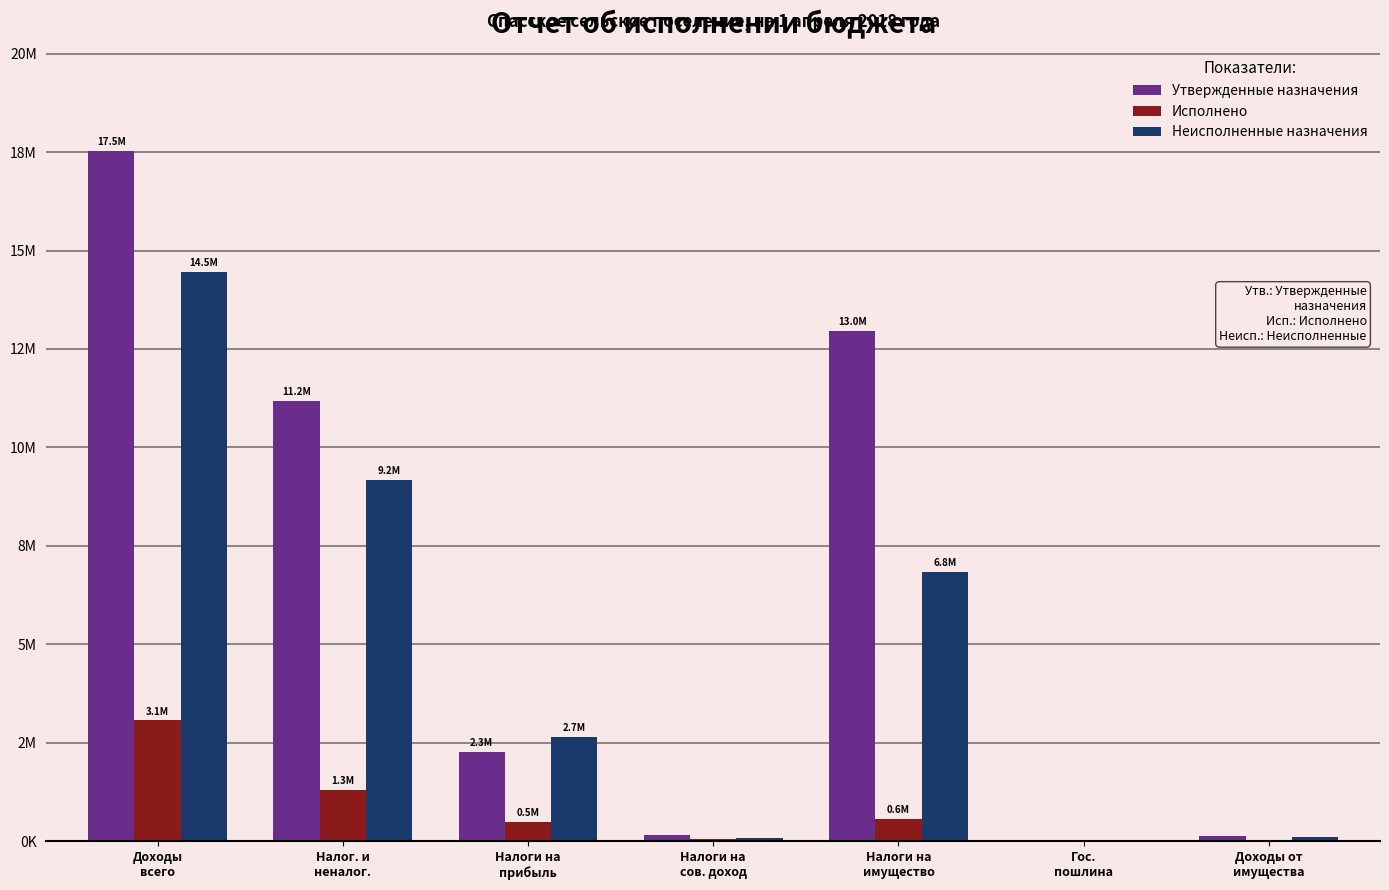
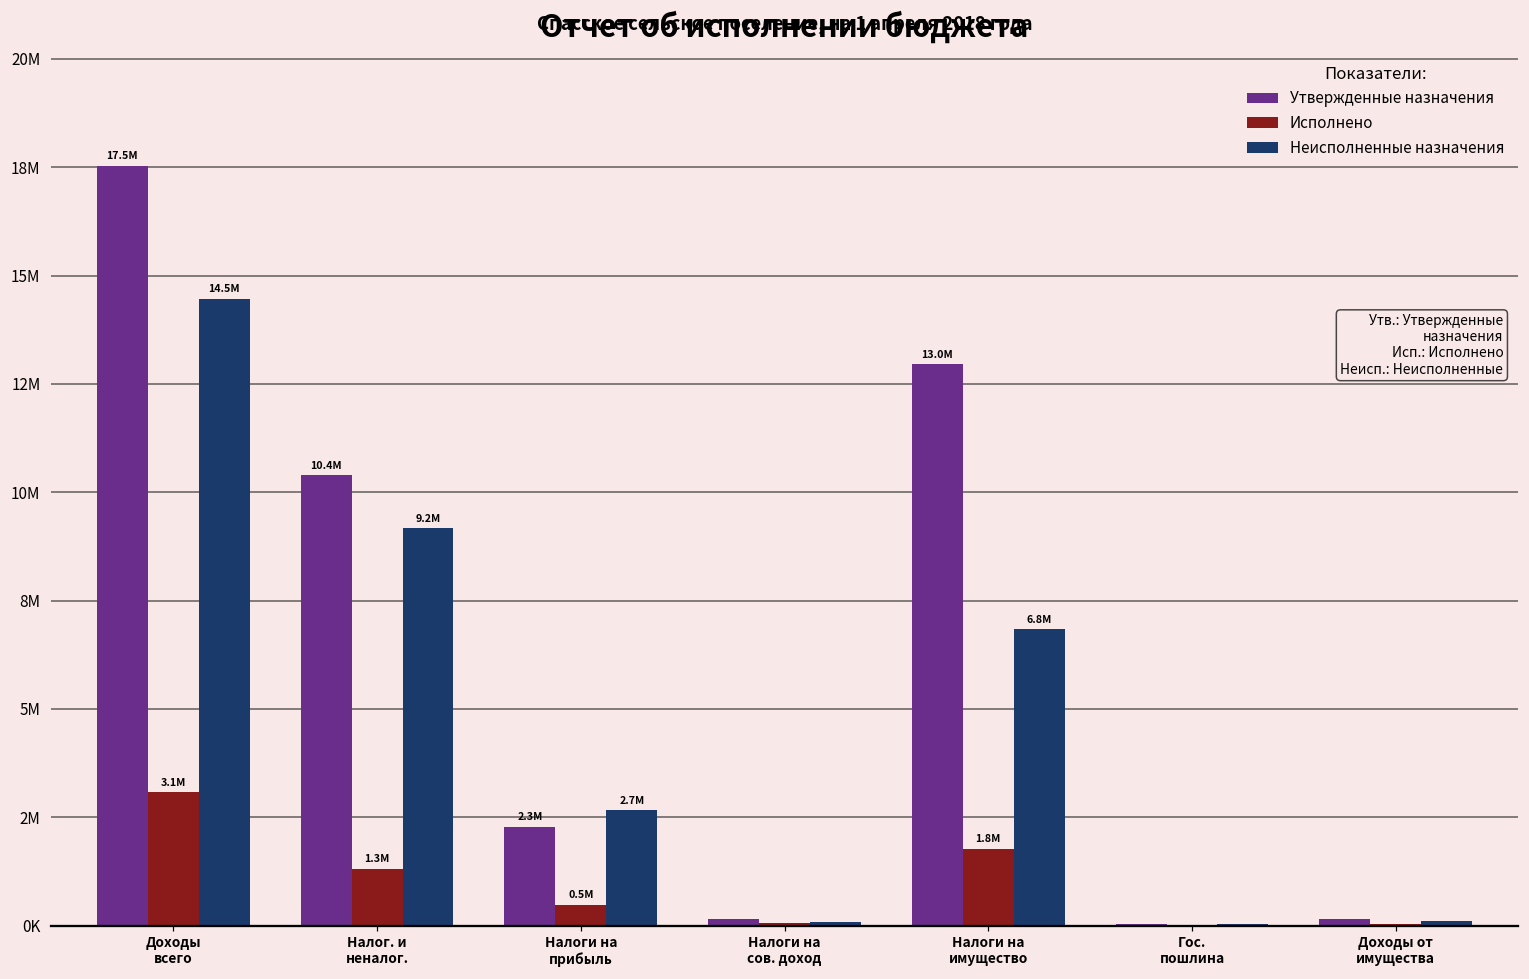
Утвержденные назначения, Налог. и неналог.: 11.2M -> 10.4M
Исполнено, Налоги на имущество: 0.6M -> 1.8M
